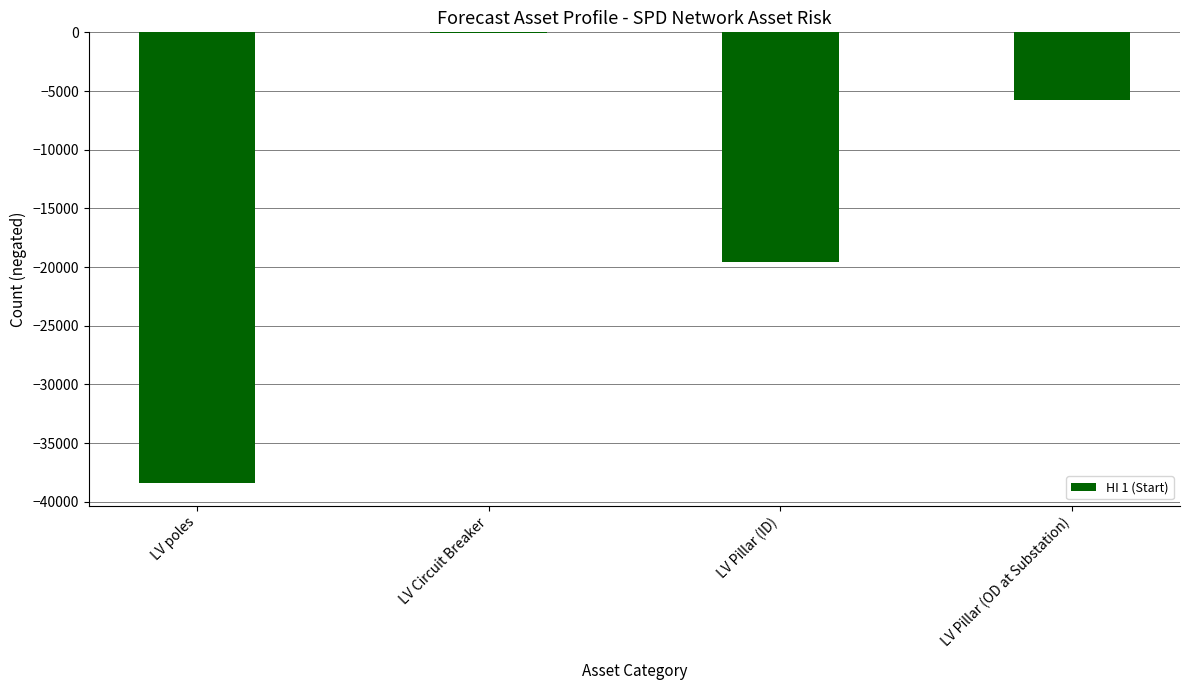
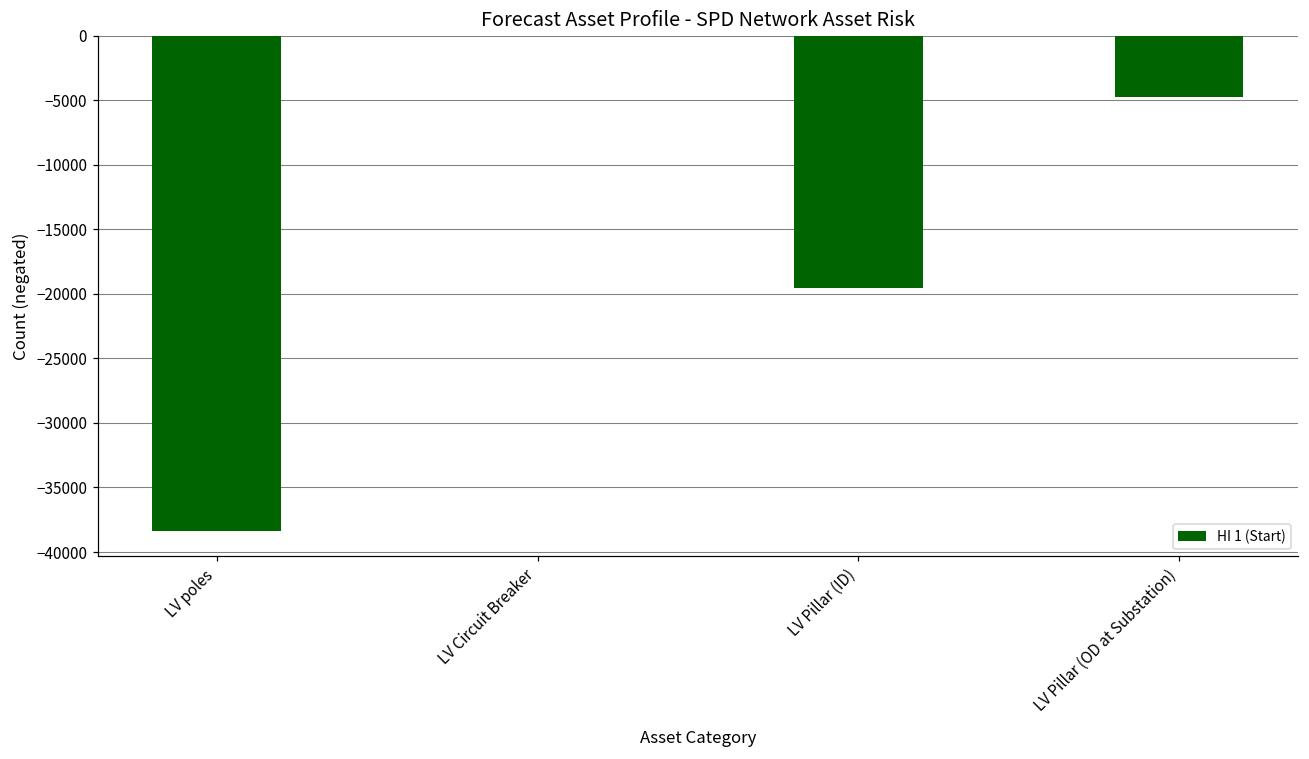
LV Pillar (OD at Substation): -5800 -> -4800
